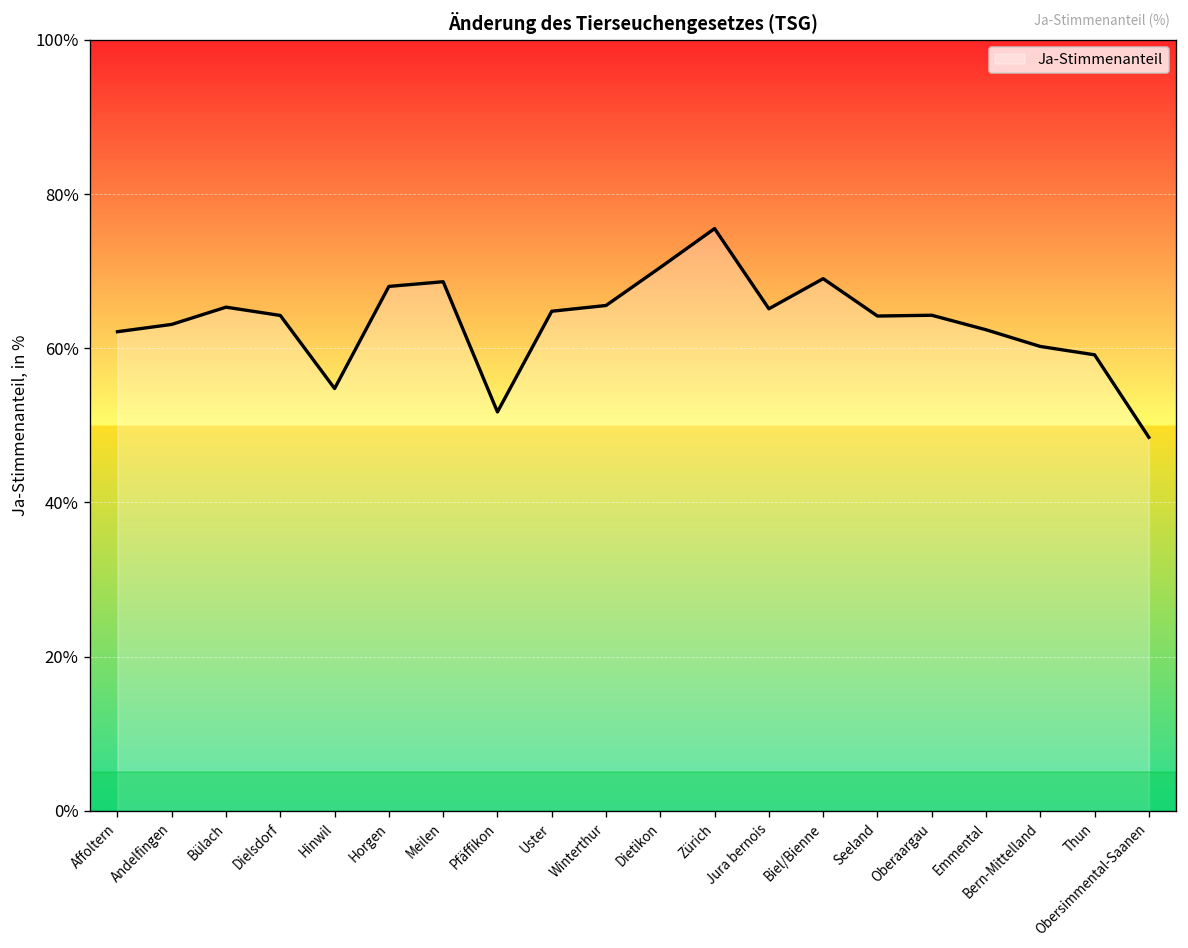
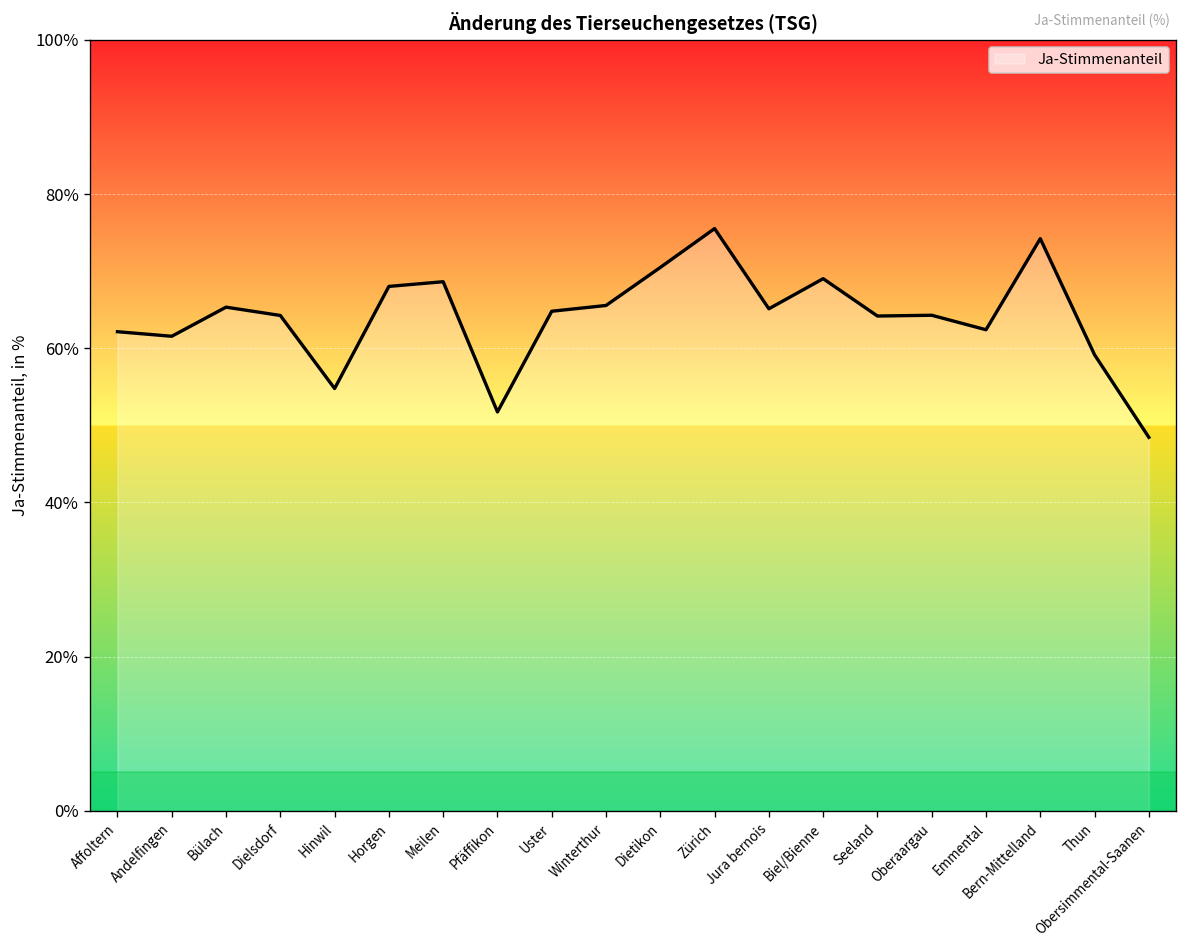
Andelfingen: 63% -> 62%
Bern-Mittelland: 60% -> 74%
